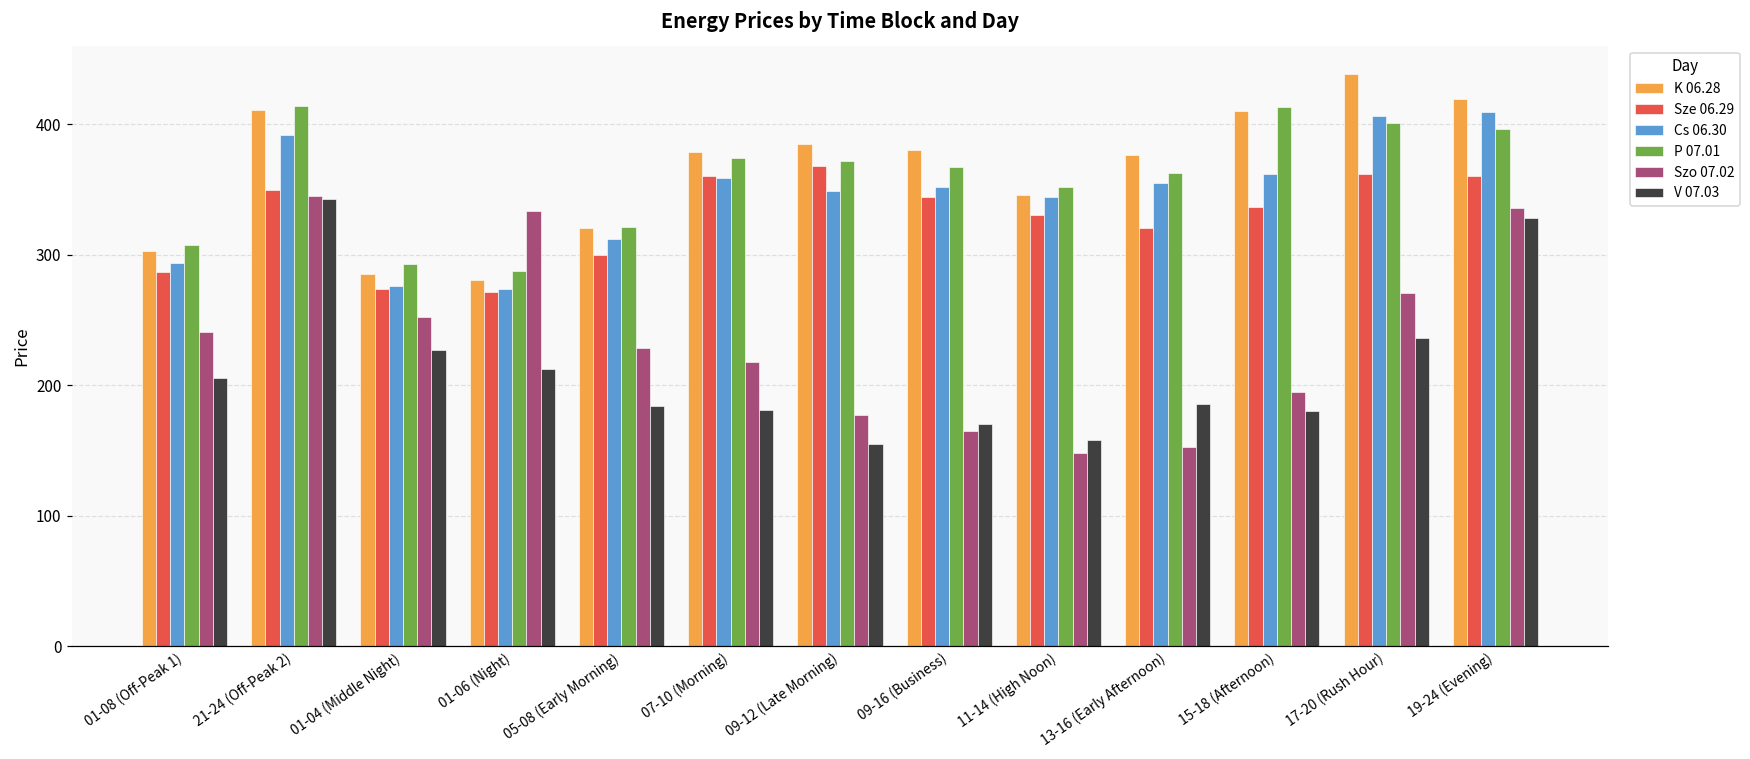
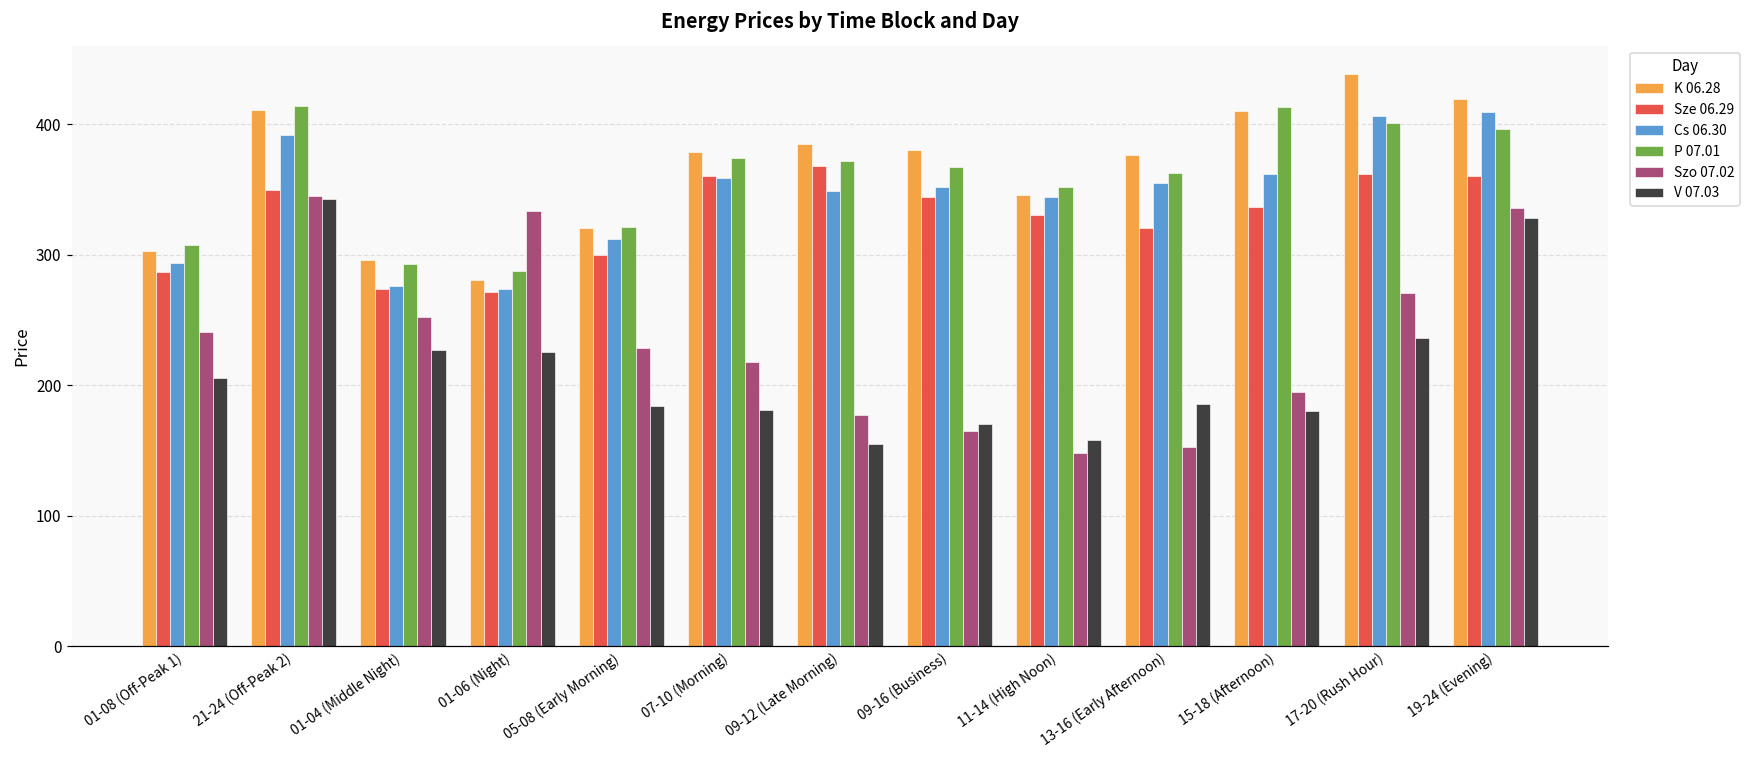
K 06.28, 01-04 (Middle Night): 285 -> 296
V 07.03, 01-06 (Night): 213 -> 225
